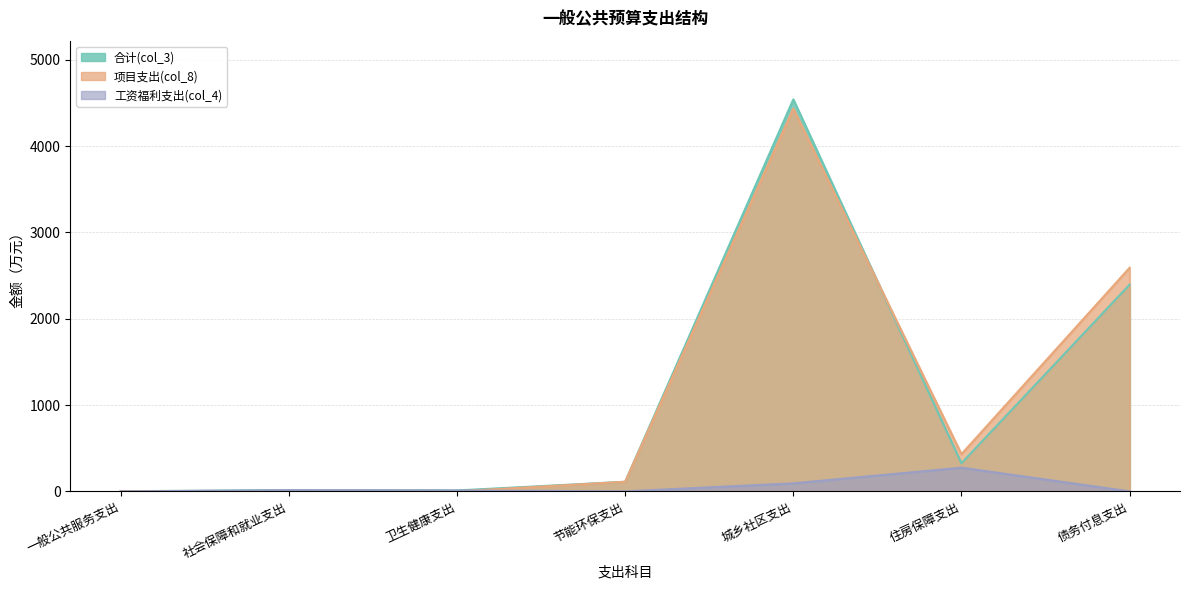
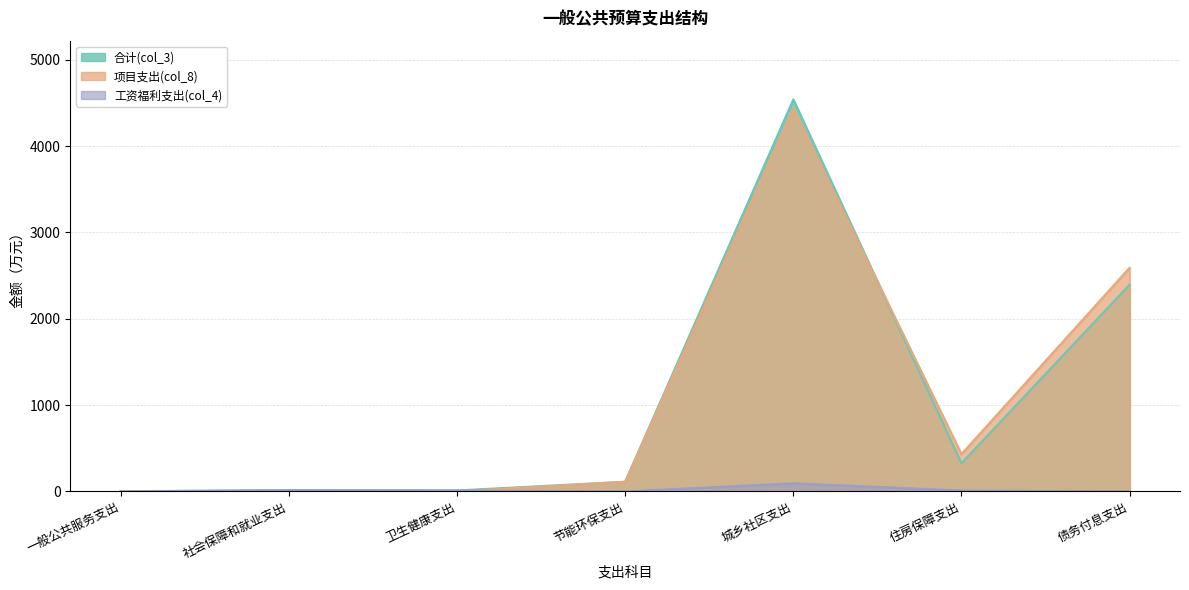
工资福利支出(col_4), 住房保障支出: 300 -> 0
